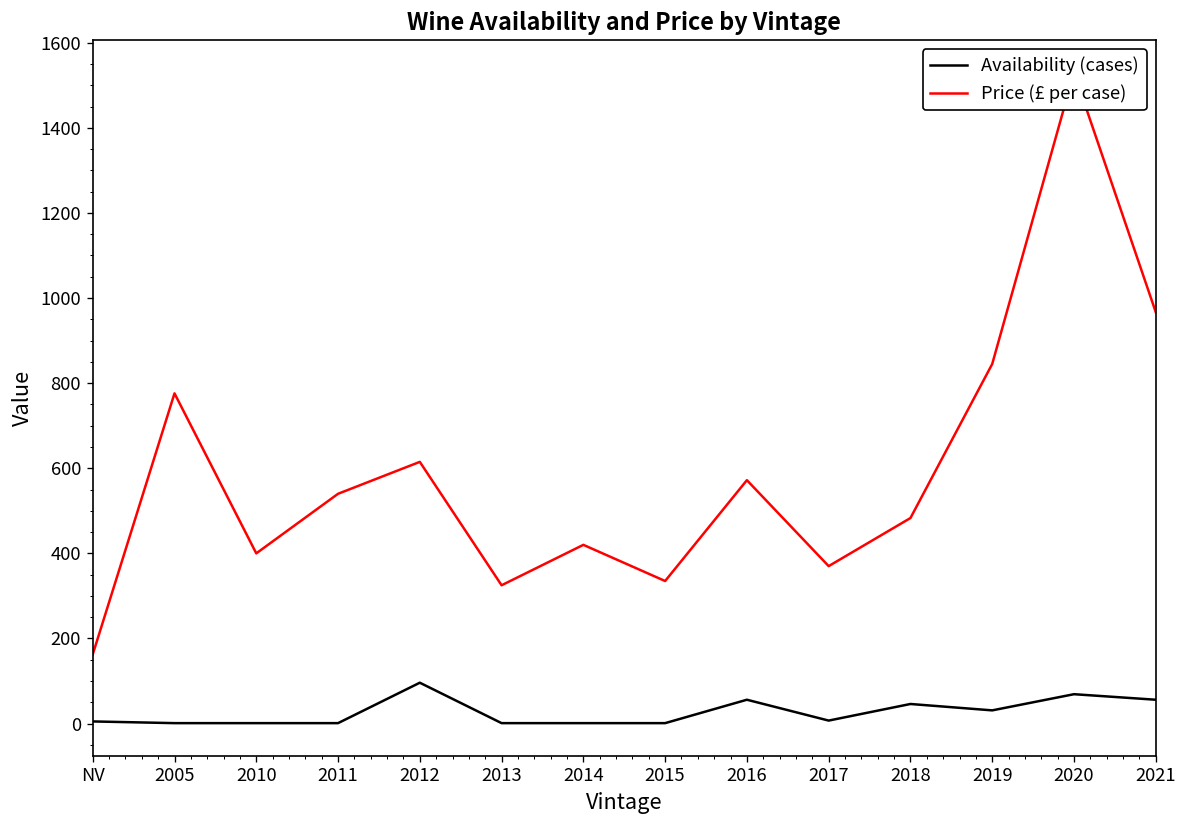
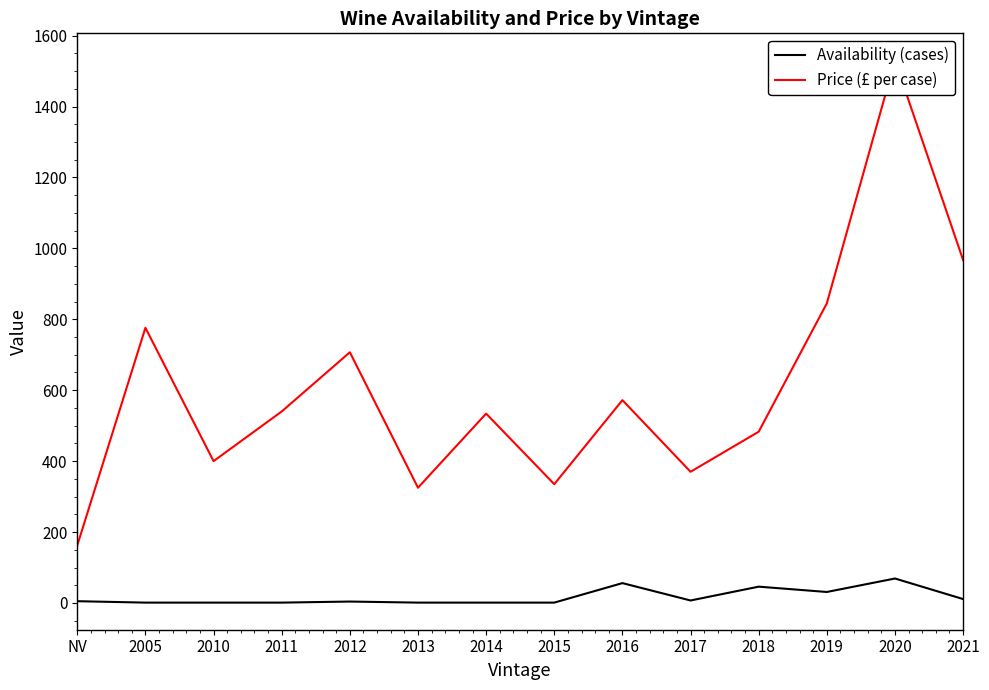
Availability (cases), 2012: 100 -> 0
Price (£ per case), 2012: 620 -> 710
Price (£ per case), 2014: 420 -> 530
Availability (cases), 2021: 60 -> 10
